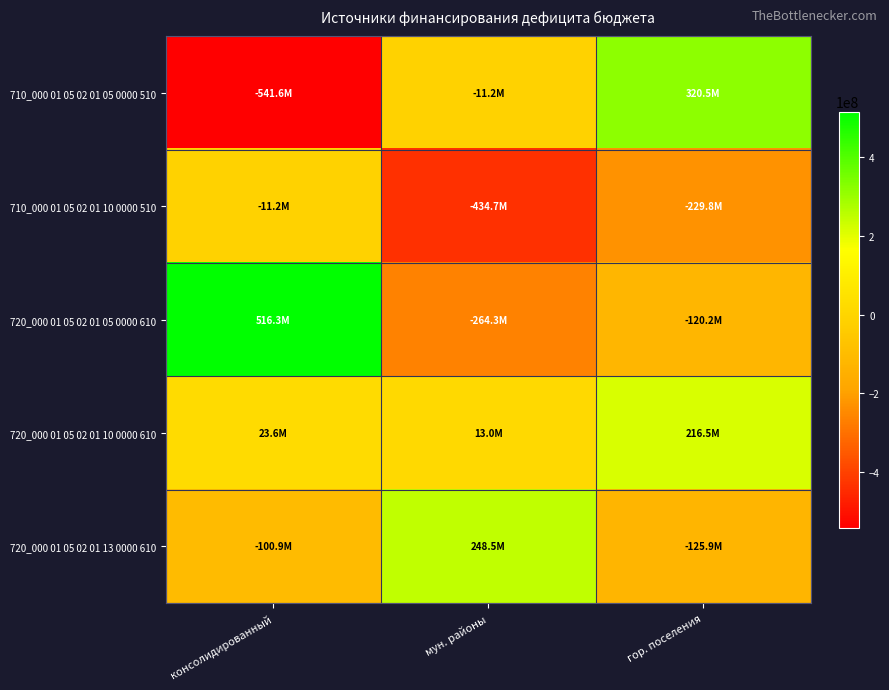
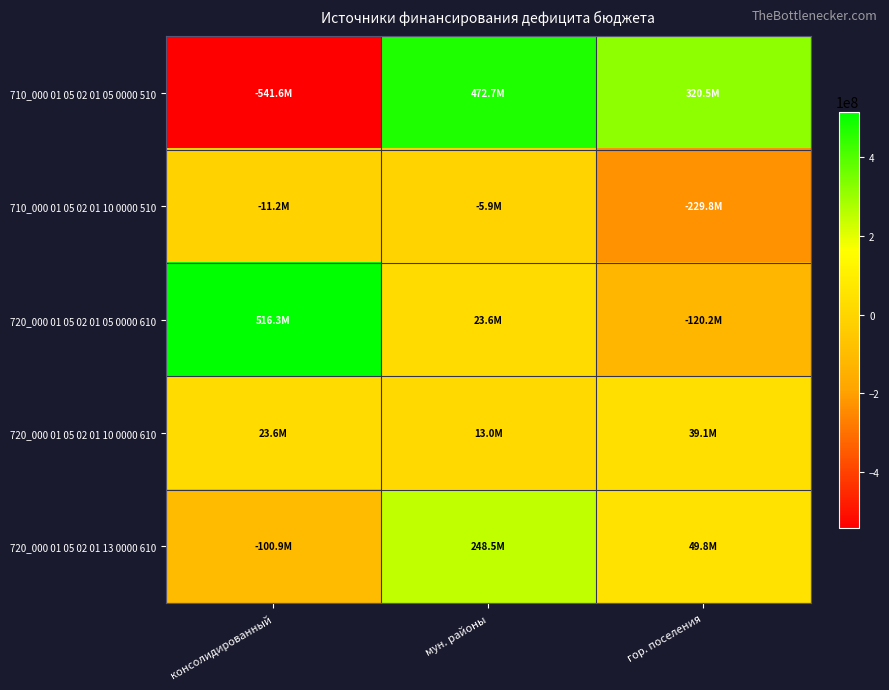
710_000 01 05 02 01 05 0000 510, мун. районы: -11.2M -> 472.7M
710_000 01 05 02 01 10 0000 510, мун. районы: -434.7M -> -5.9M
720_000 01 05 02 01 05 0000 610, мун. районы: -264.3M -> 23.6M
720_000 01 05 02 01 10 0000 610, гор. поселения: 216.5M -> 39.1M
720_000 01 05 02 01 13 0000 610, гор. поселения: -125.9M -> 49.8M
